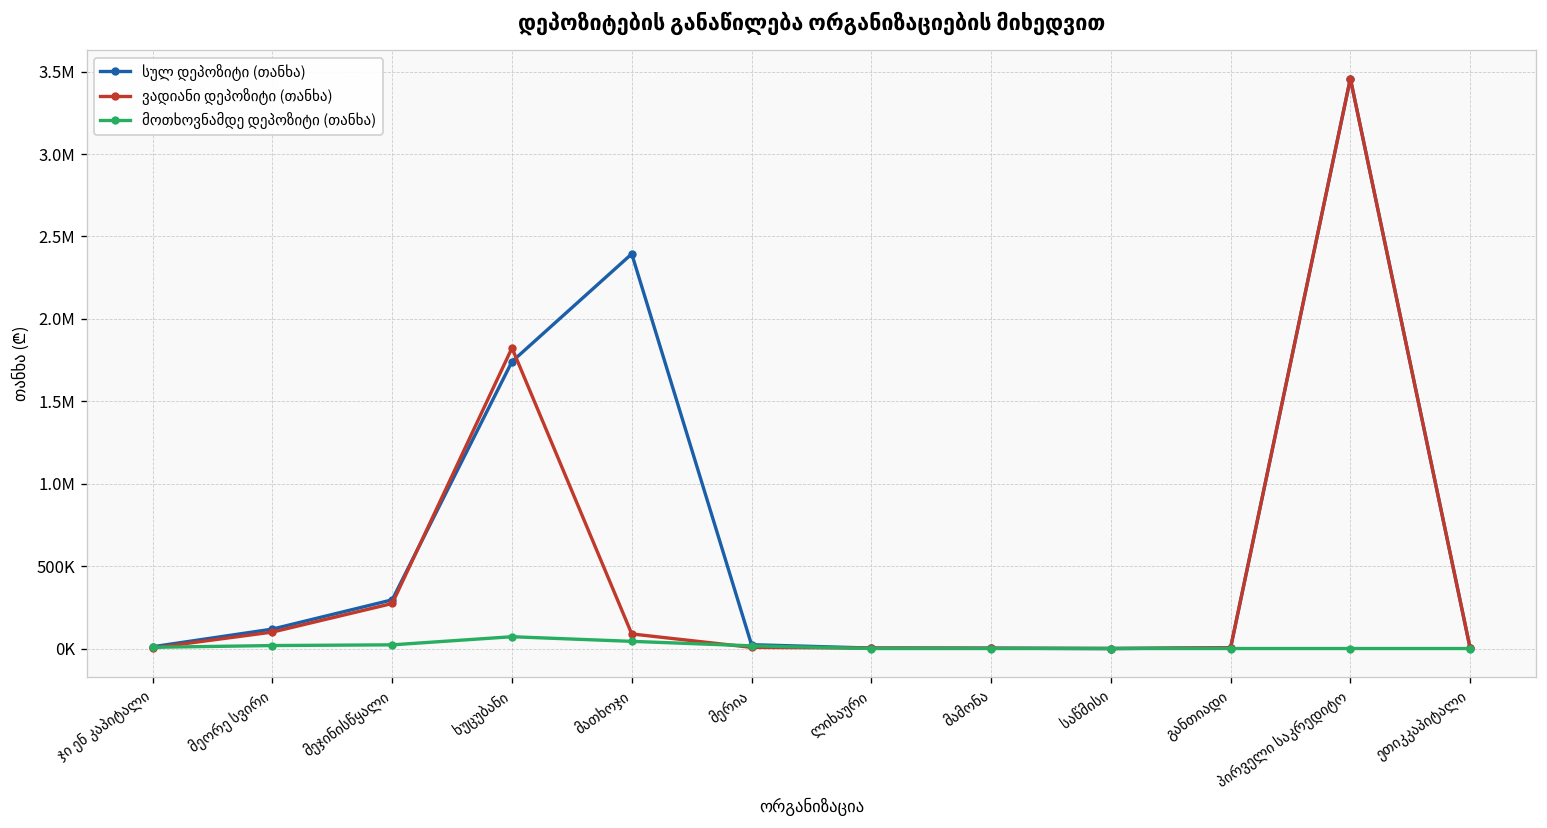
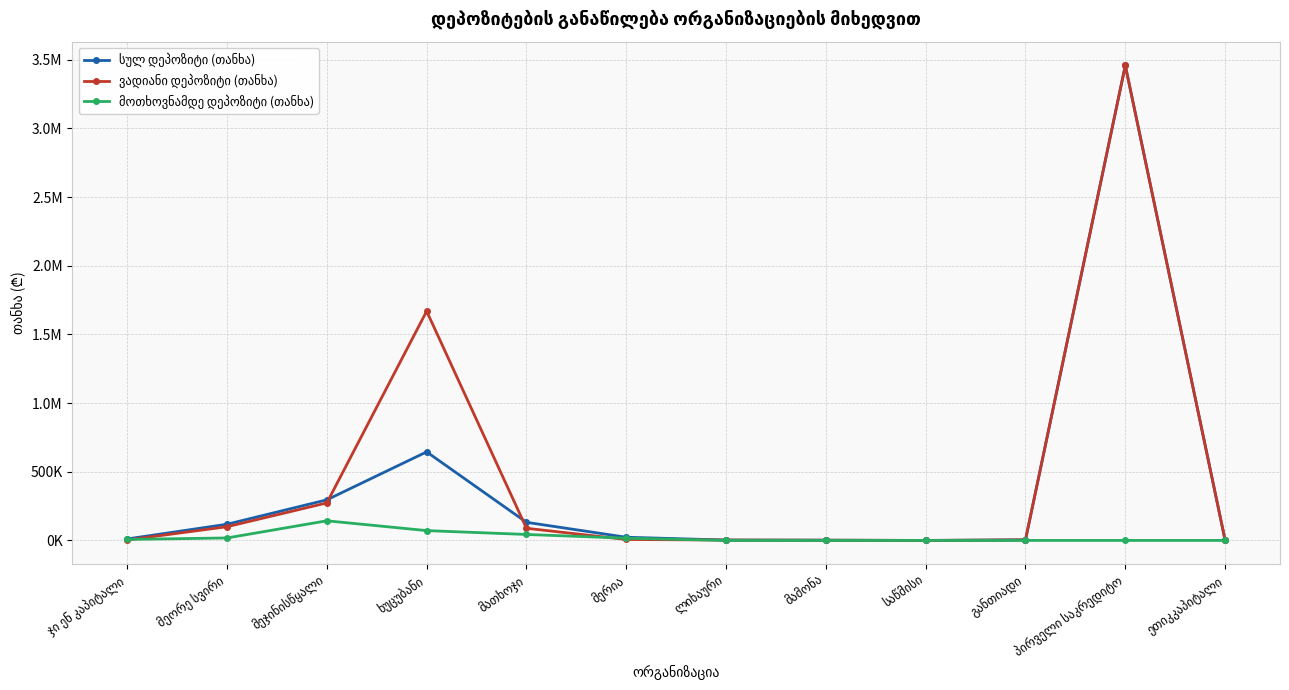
მოთხოვნამდე დეპოზიტი (თანხა), მეჯინისწყალი: 20000 -> 140000
სულ დეპოზიტი (თანხა), ხუცუბანი: 1740000 -> 640000
ვადიანი დეპოზიტი (თანხა), ხუცუბანი: 1820000 -> 1670000
სულ დეპოზიტი (თანხა), მათხოჯი: 2390000 -> 130000
